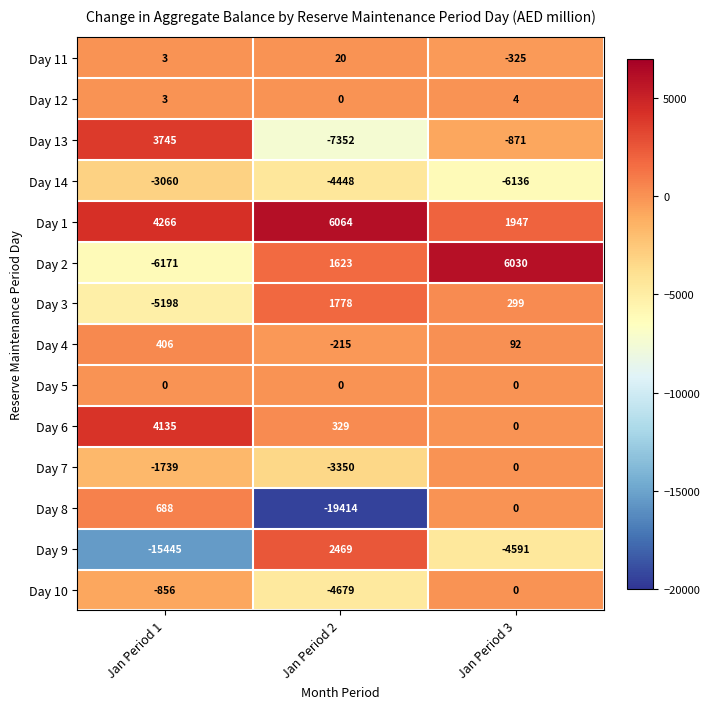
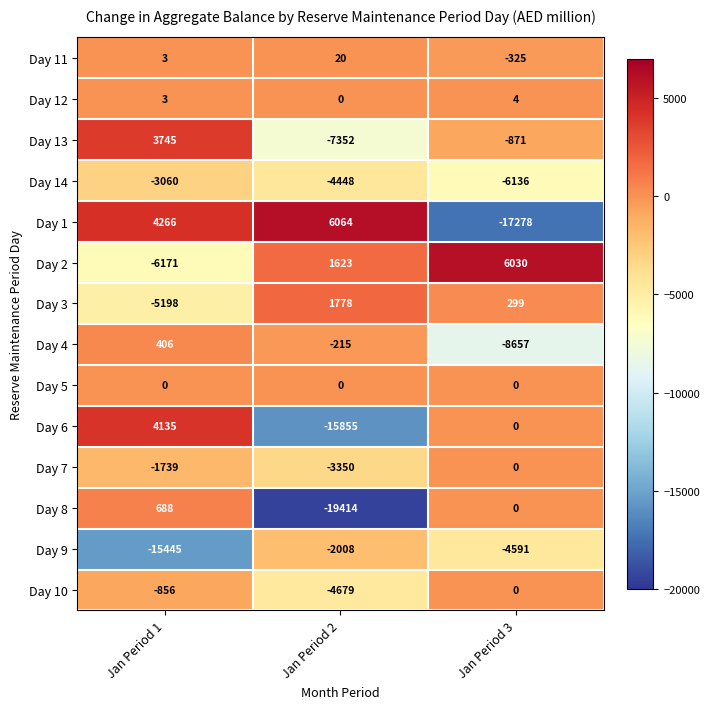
Day 1, Jan Period 3: 1947 -> -17278
Day 4, Jan Period 3: 92 -> -8657
Day 6, Jan Period 2: 329 -> -15855
Day 9, Jan Period 2: 2469 -> -2008
